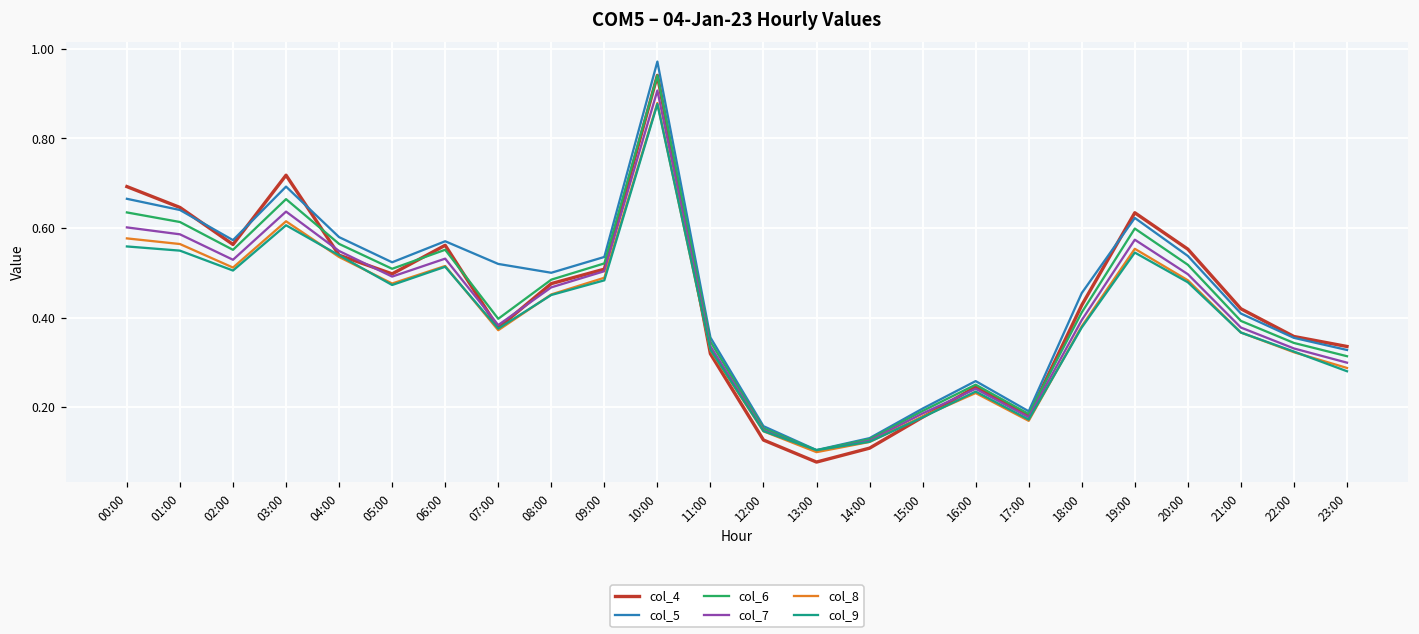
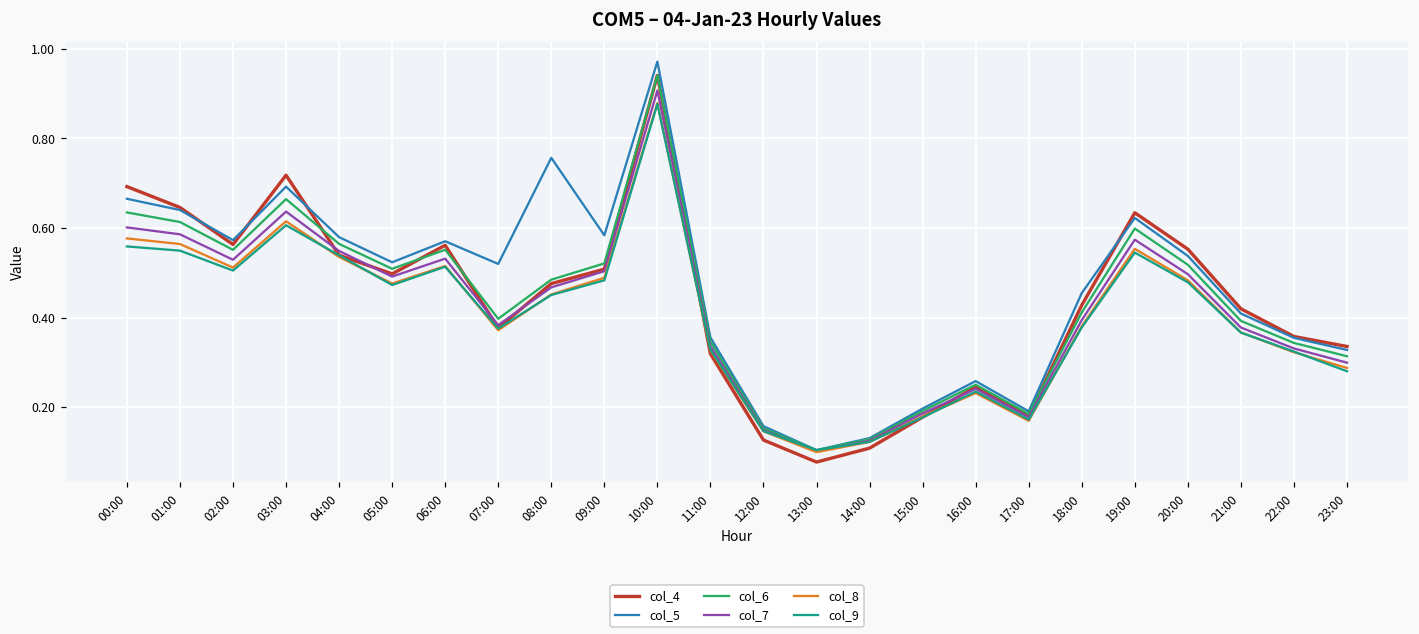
col_5, 08:00: 0.50 -> 0.76
col_5, 09:00: 0.54 -> 0.58
